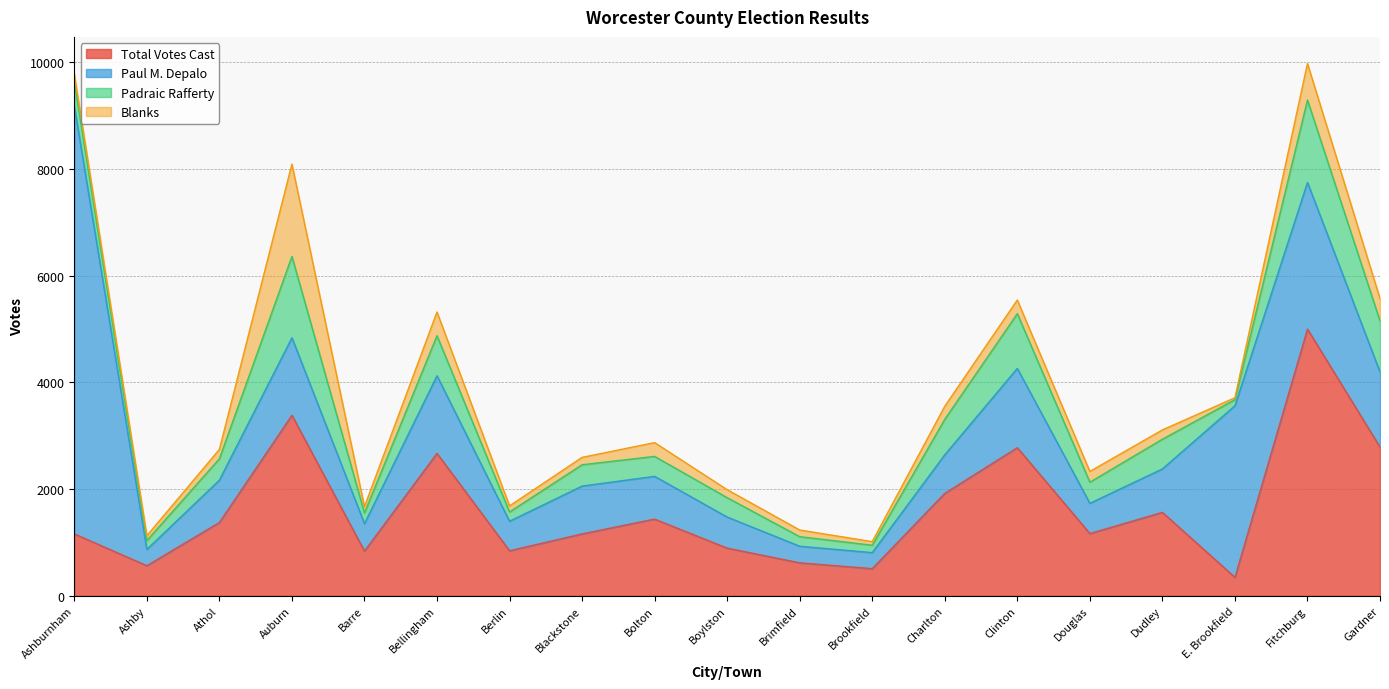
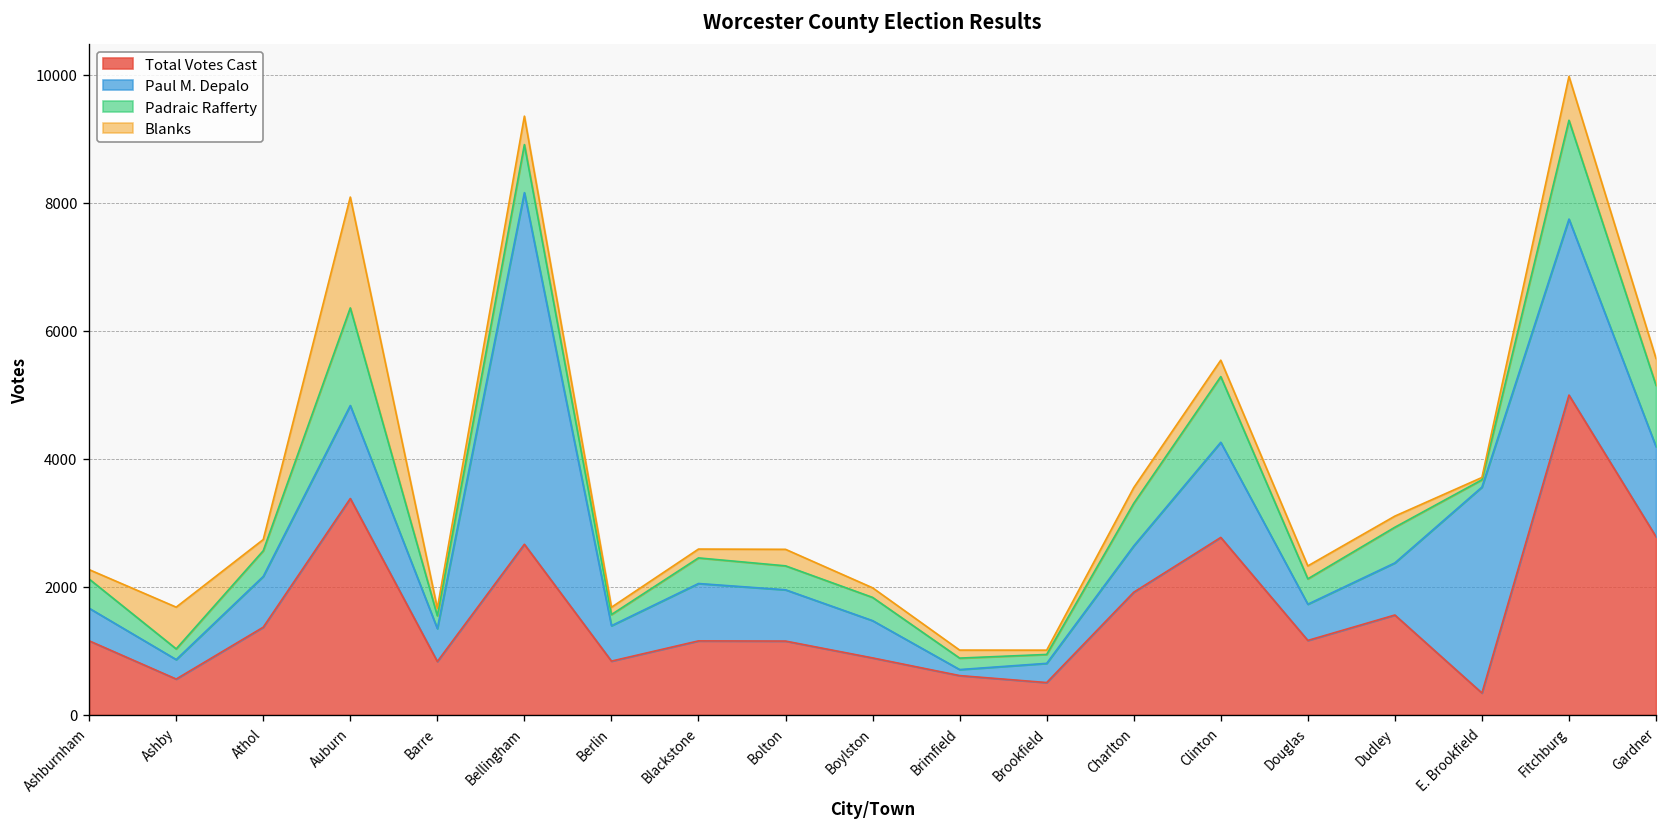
Paul M. Depalo, Ashburnham: 8000 -> 500
Blanks, Ashby: 100 -> 700
Paul M. Depalo, Bellingham: 1500 -> 5500
Total Votes Cast, Bolton: 1400 -> 1200
Paul M. Depalo, Brimfield: 300 -> 100
